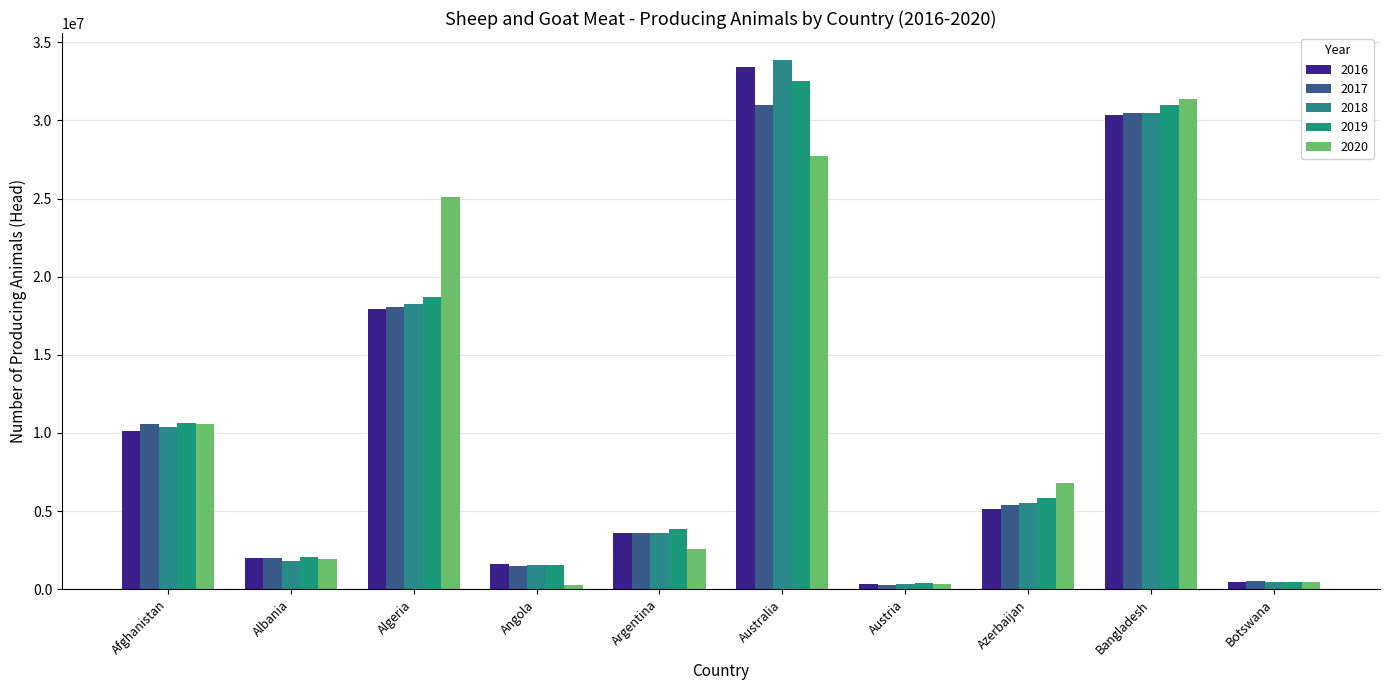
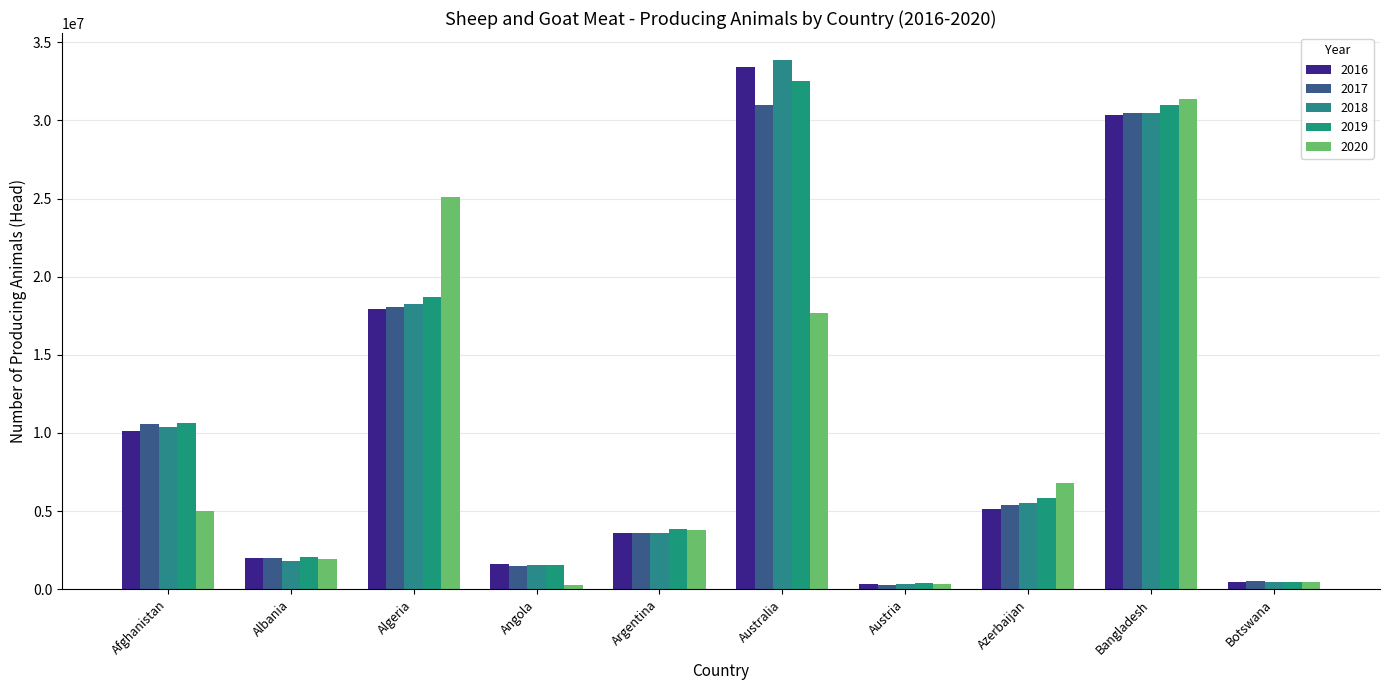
2020, Afghanistan: 10600000 -> 5000000
2020, Argentina: 2600000 -> 3800000
2020, Australia: 27700000 -> 17700000
